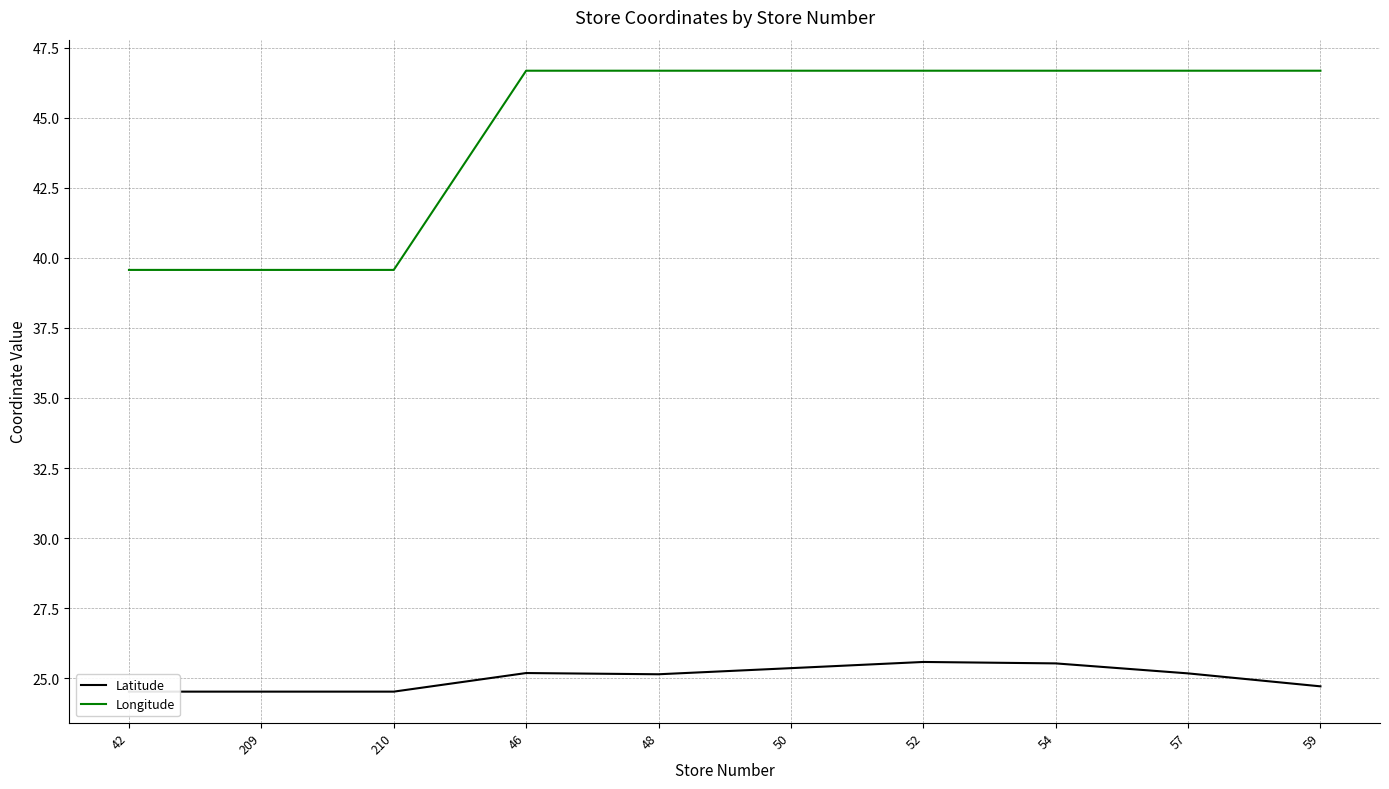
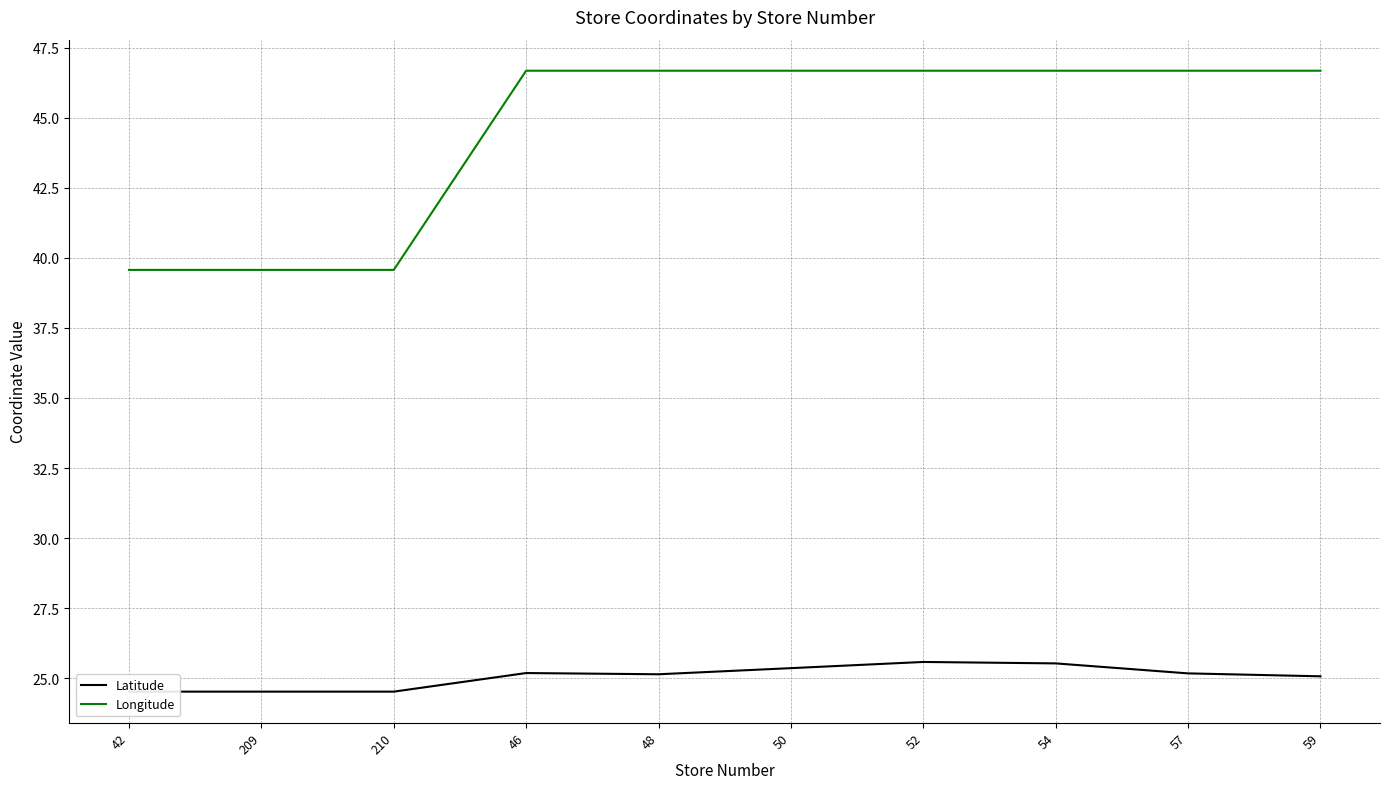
Latitude, 59: 24.7 -> 25.1
